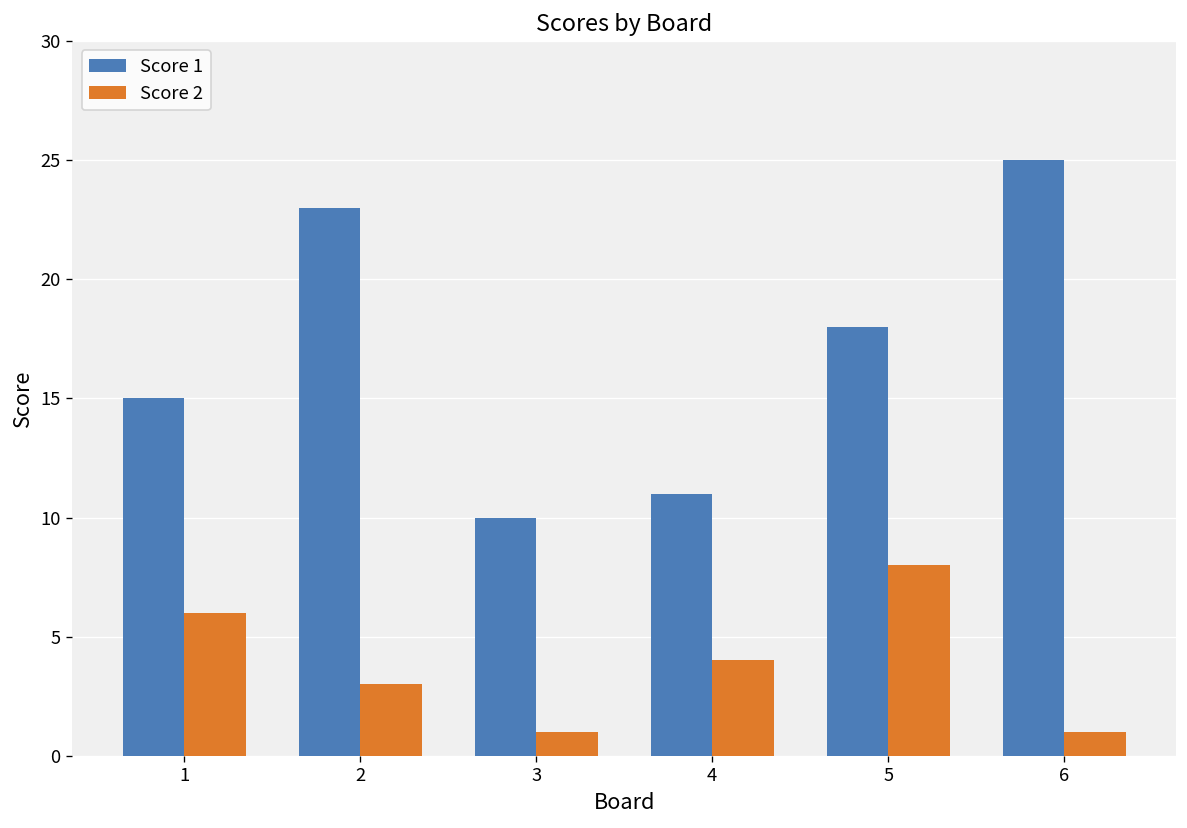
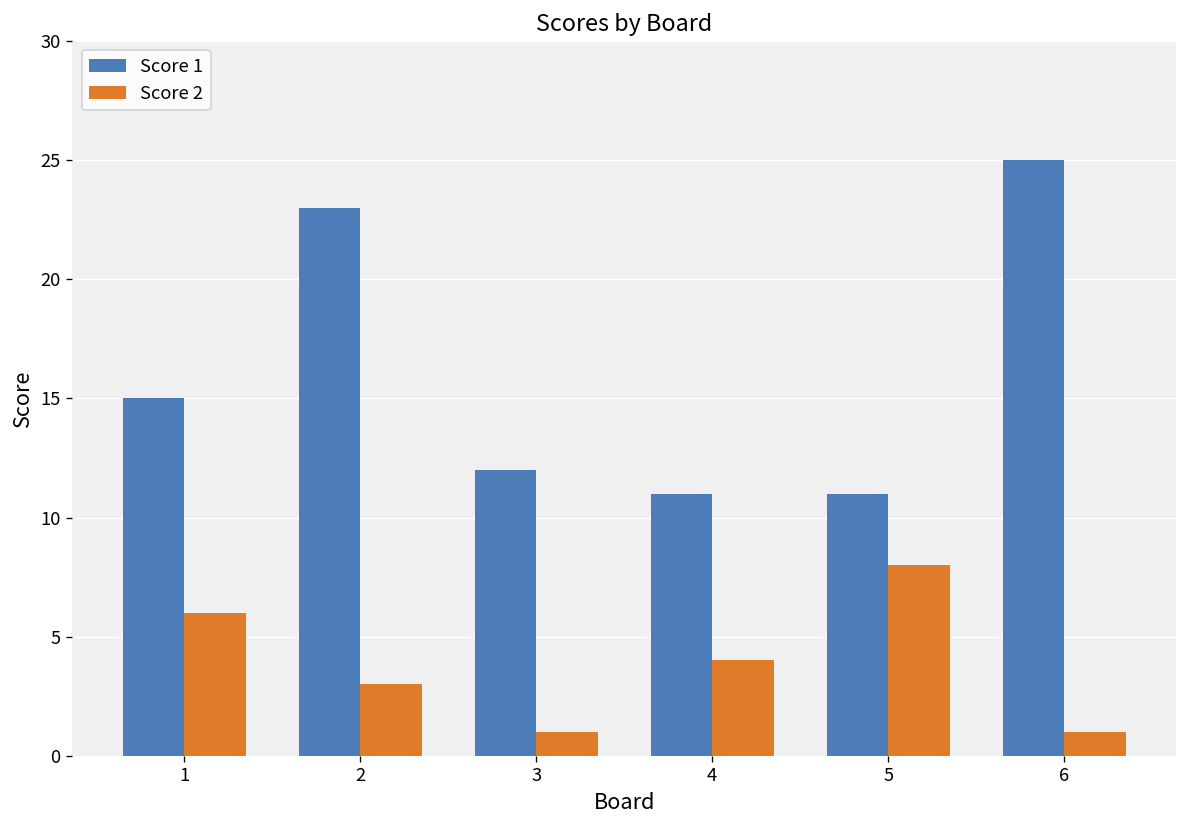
Score 1, 3: 10 -> 12
Score 1, 5: 18 -> 11
